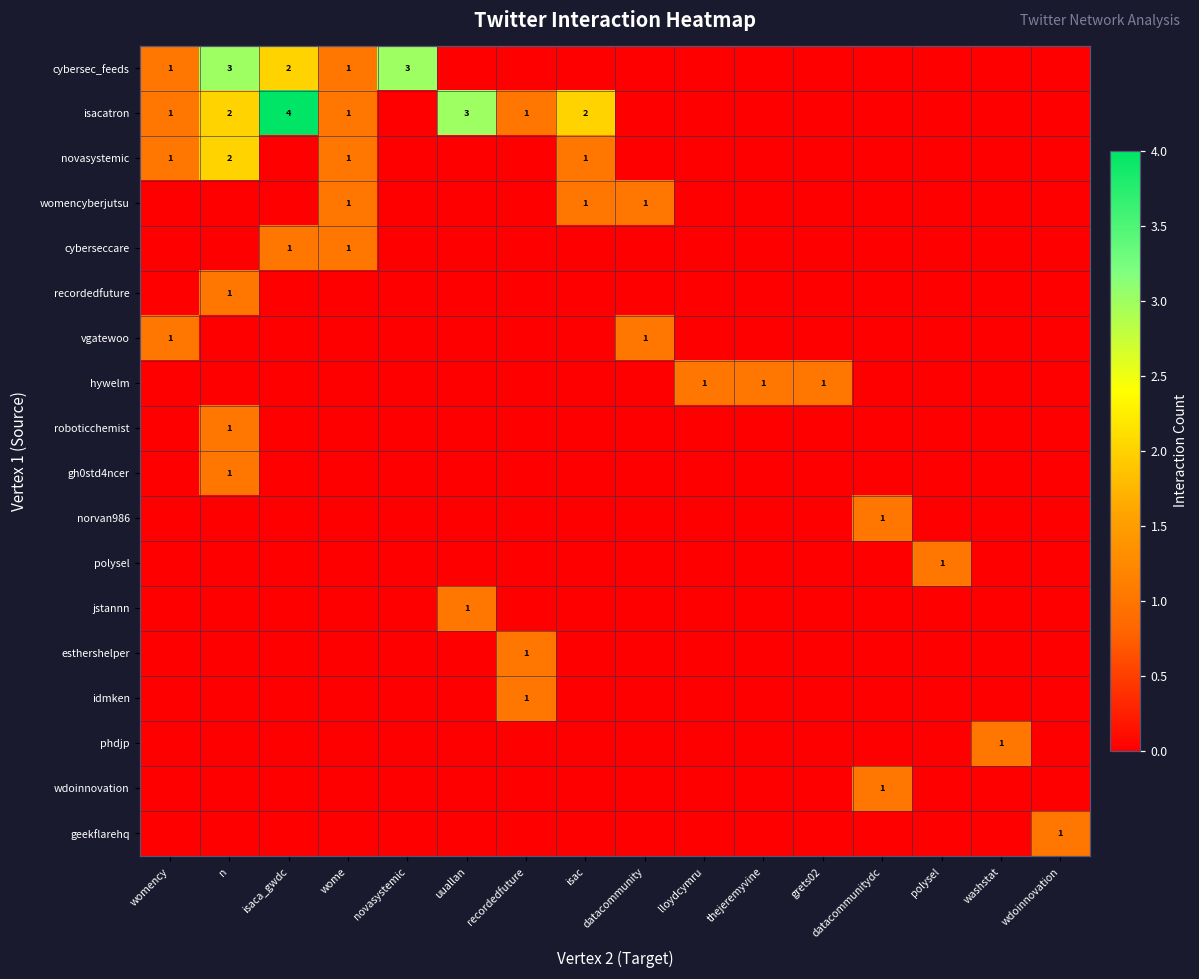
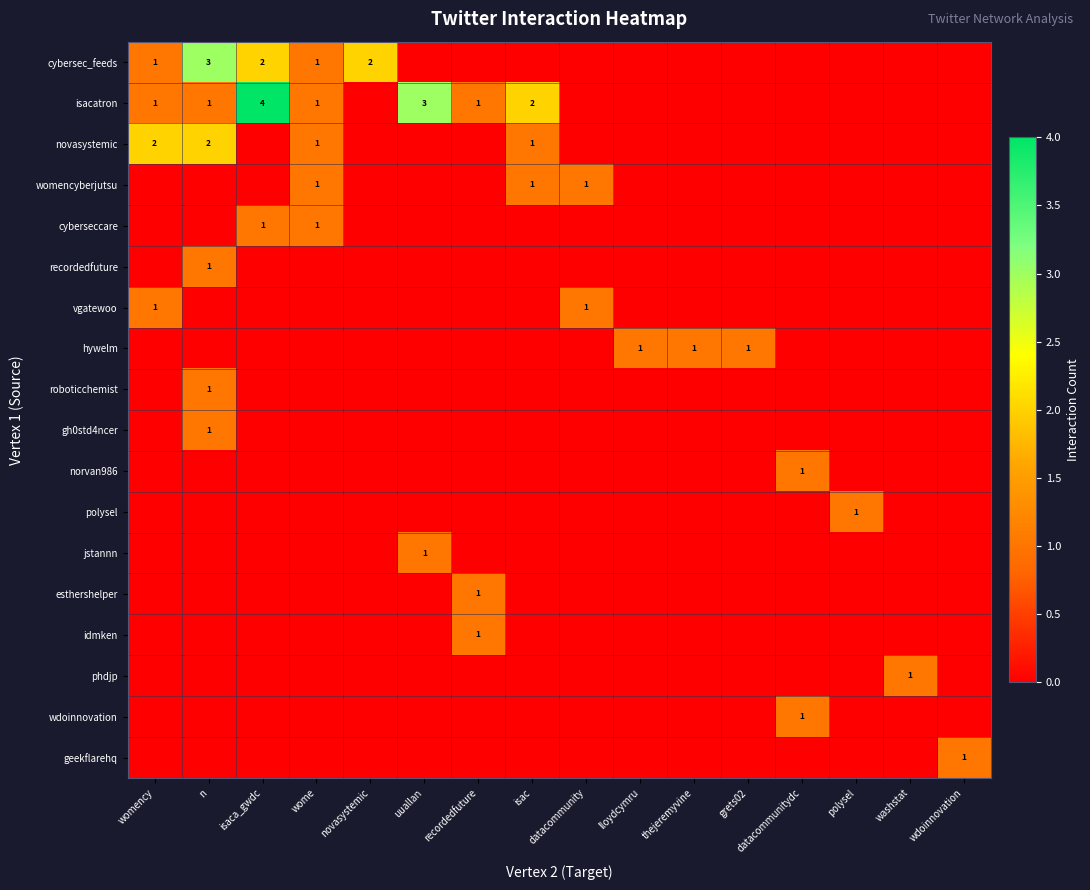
cybersec_feeds, novasystemic: 3 -> 2
isacatron, n: 2 -> 1
novasystemic, womency: 1 -> 2
